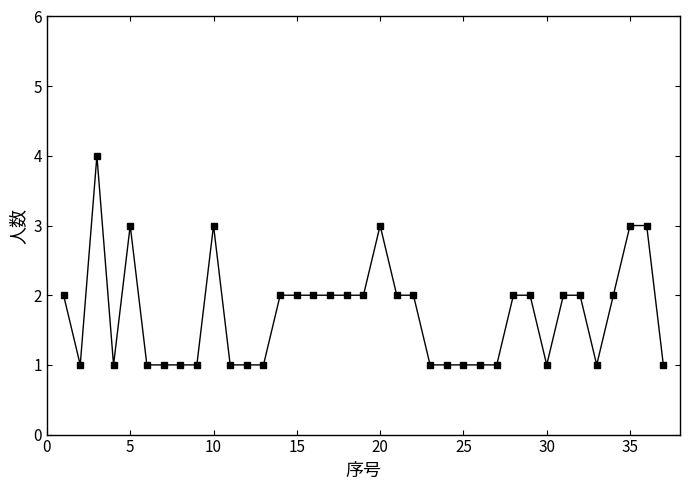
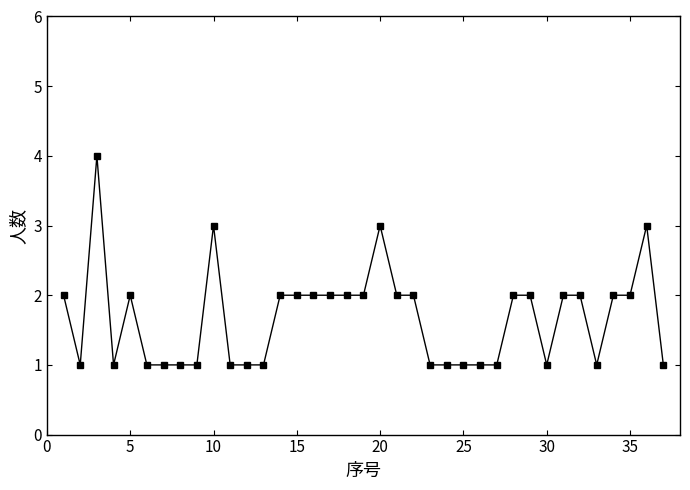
5: 3 -> 2
35: 3 -> 2
